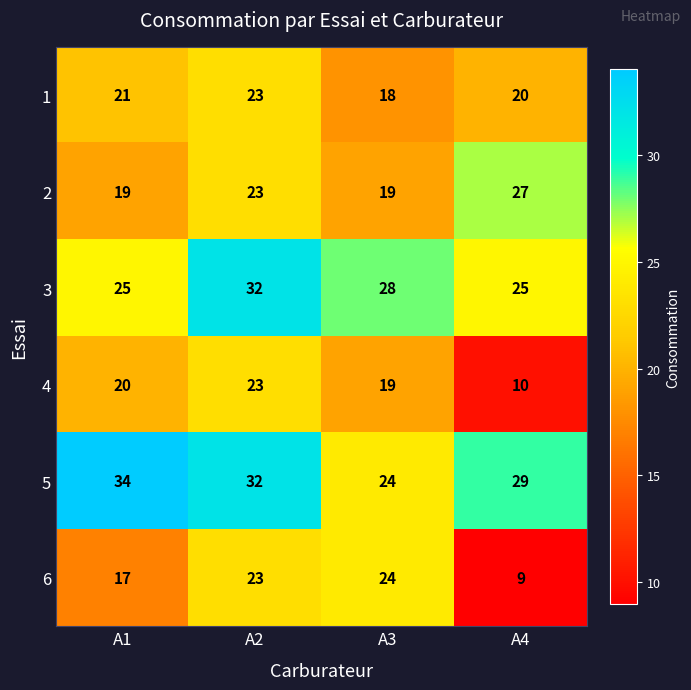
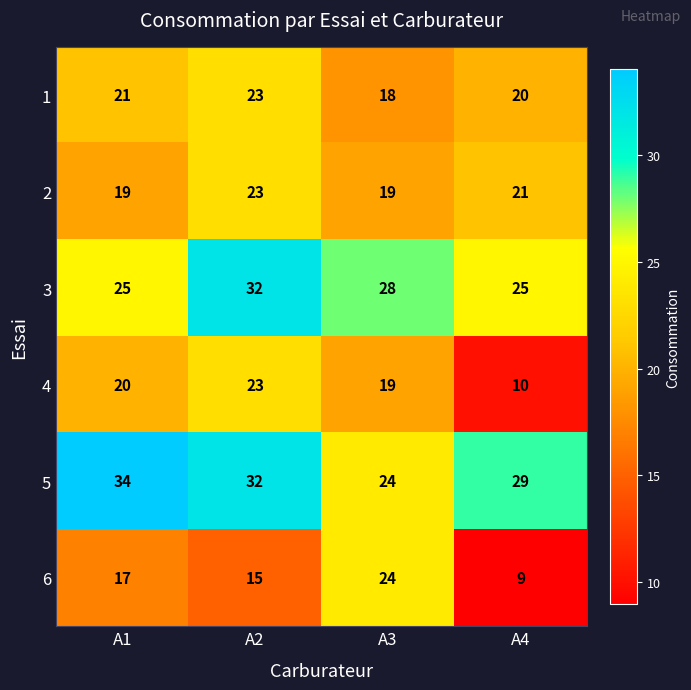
2, A4: 27 -> 21
6, A2: 23 -> 15
